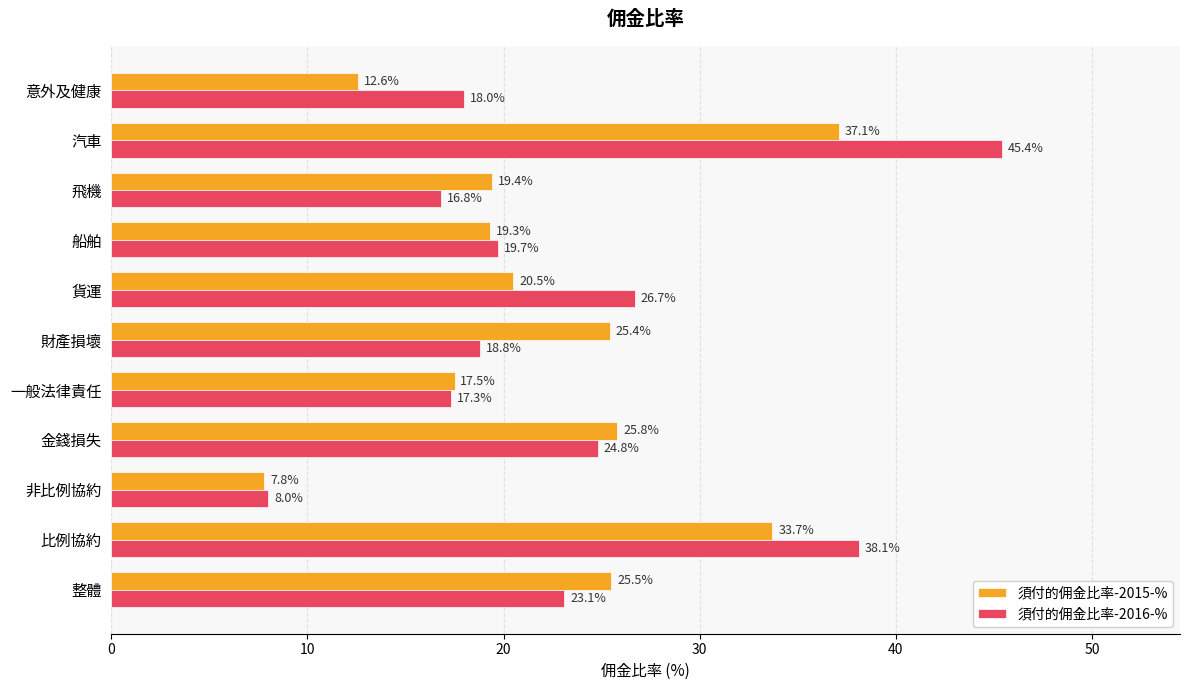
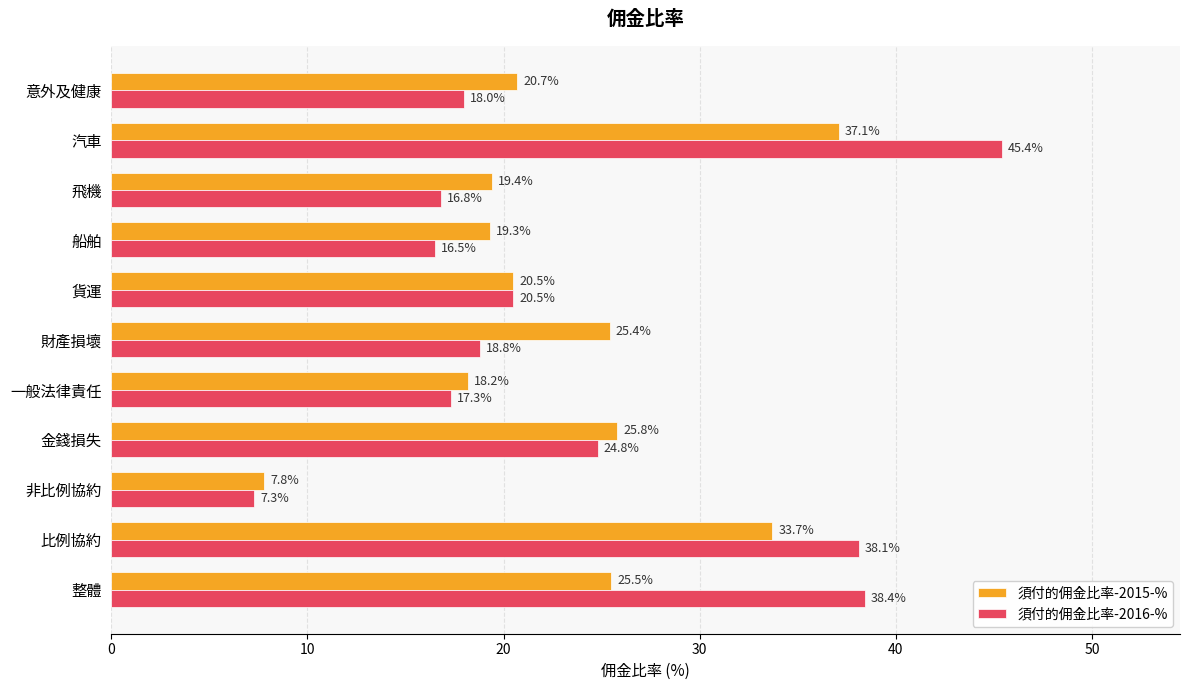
須付的佣金比率-2015-%, 意外及健康: 12.6% -> 20.7%
須付的佣金比率-2016-%, 船舶: 19.7% -> 16.5%
須付的佣金比率-2016-%, 貨運: 26.7% -> 20.5%
須付的佣金比率-2015-%, 一般法律責任: 17.5% -> 18.2%
須付的佣金比率-2016-%, 非比例協約: 8.0% -> 7.3%
須付的佣金比率-2016-%, 整體: 23.1% -> 38.4%
